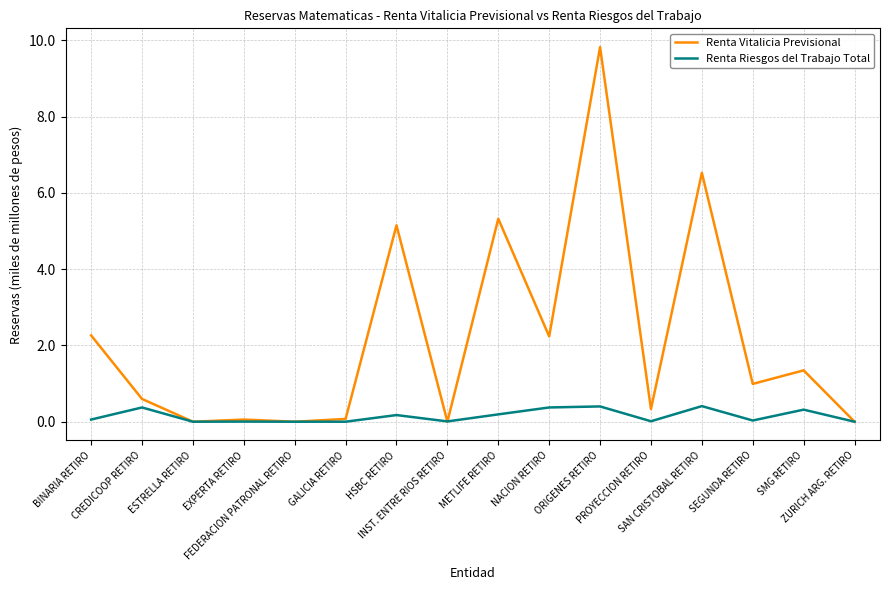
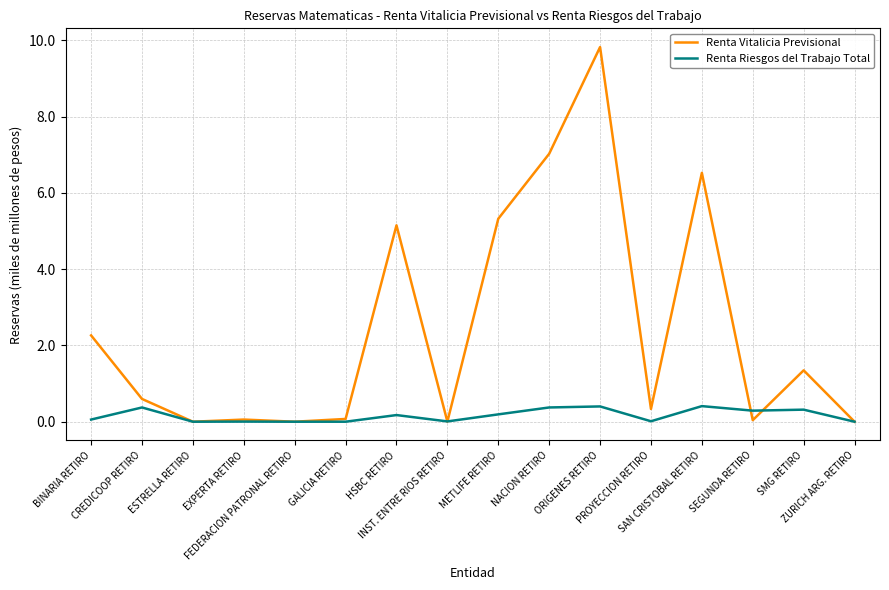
Renta Vitalicia Previsional, NACION RETIRO: 2.2 -> 7.0
Renta Vitalicia Previsional, SEGUNDA RETIRO: 1.0 -> 0.0
Renta Riesgos del Trabajo Total, SEGUNDA RETIRO: 0.0 -> 0.3
